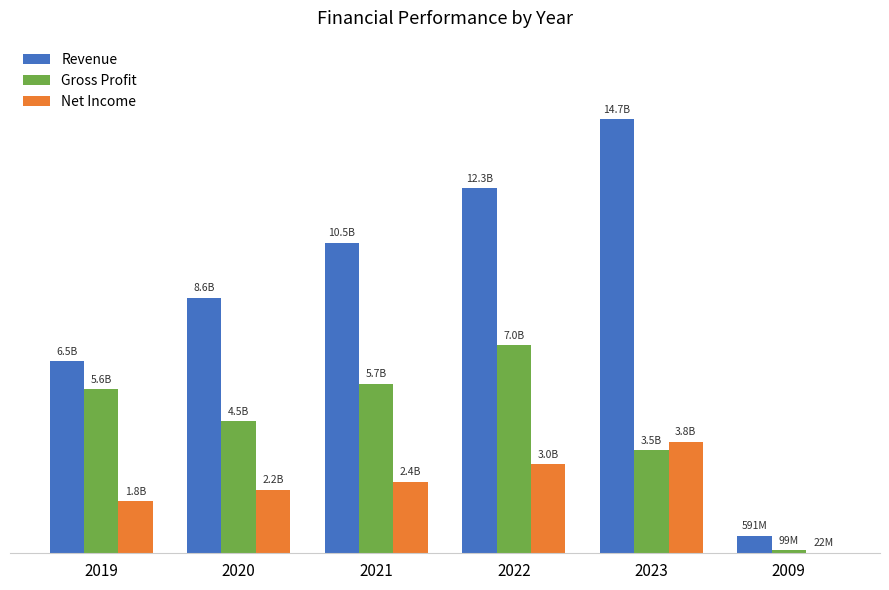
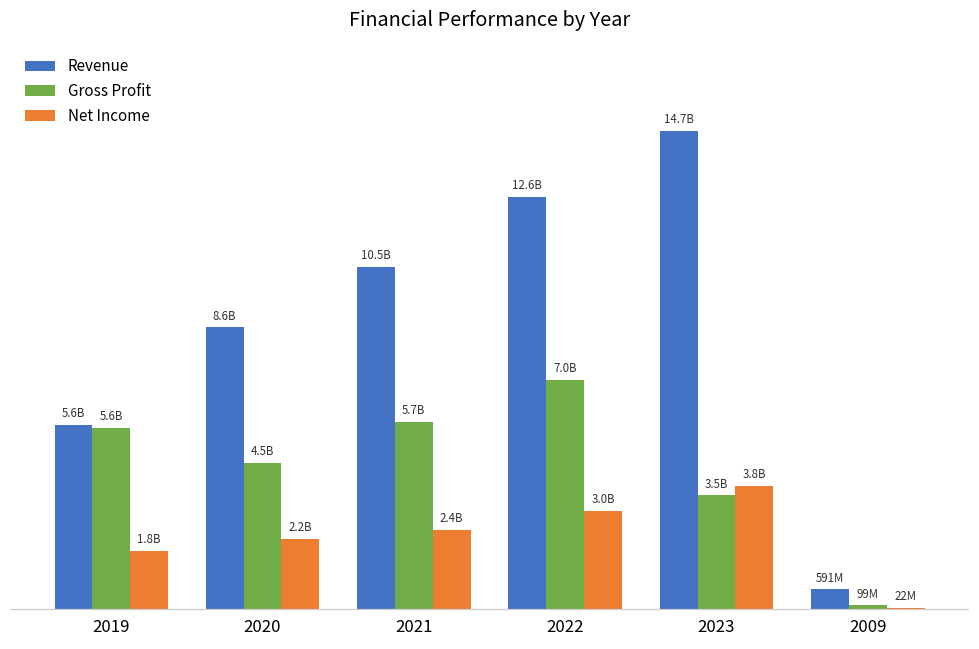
Revenue, 2019: 6.5B -> 5.6B
Revenue, 2022: 12.3B -> 12.6B
